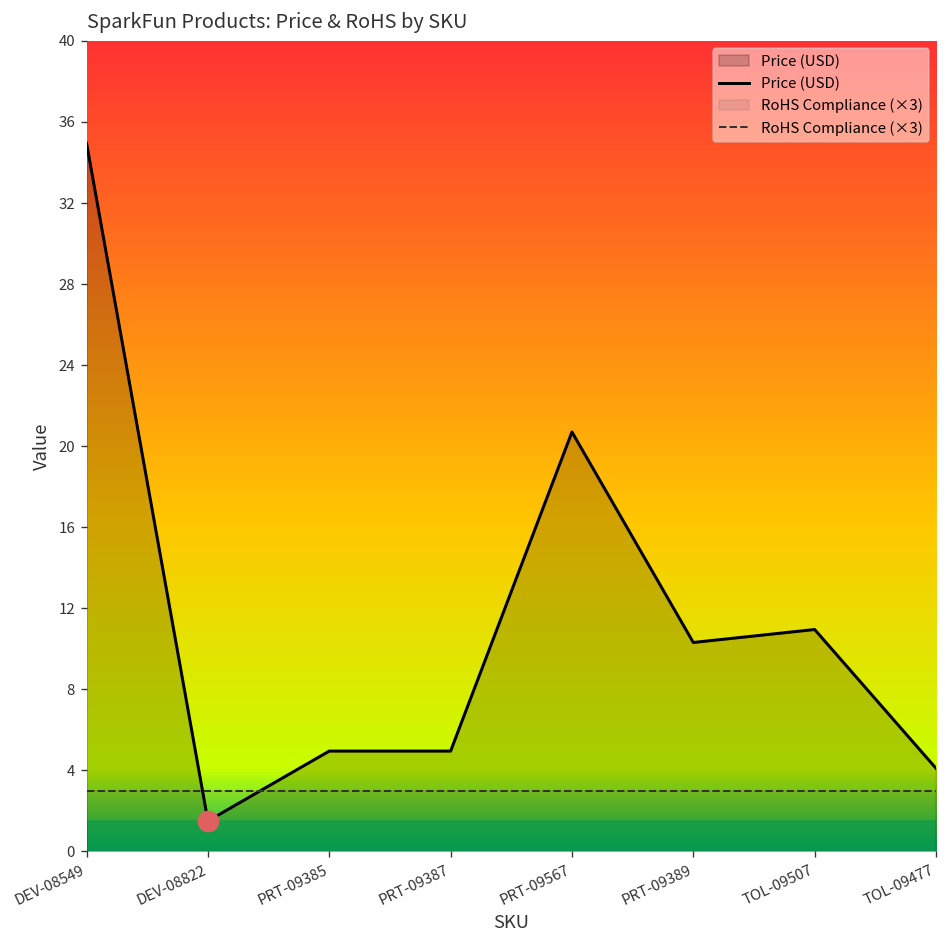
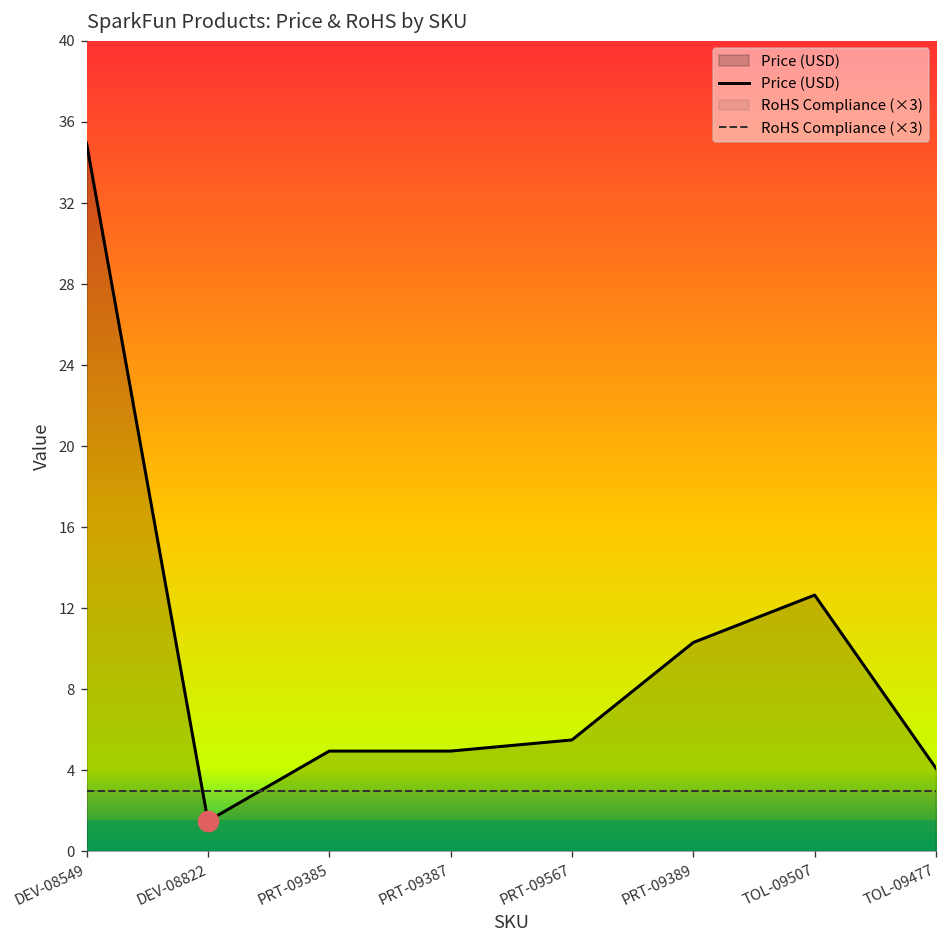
Price (USD), PRT-09567: 20.7 -> 5.5
Price (USD), TOL-09507: 11.0 -> 12.7
